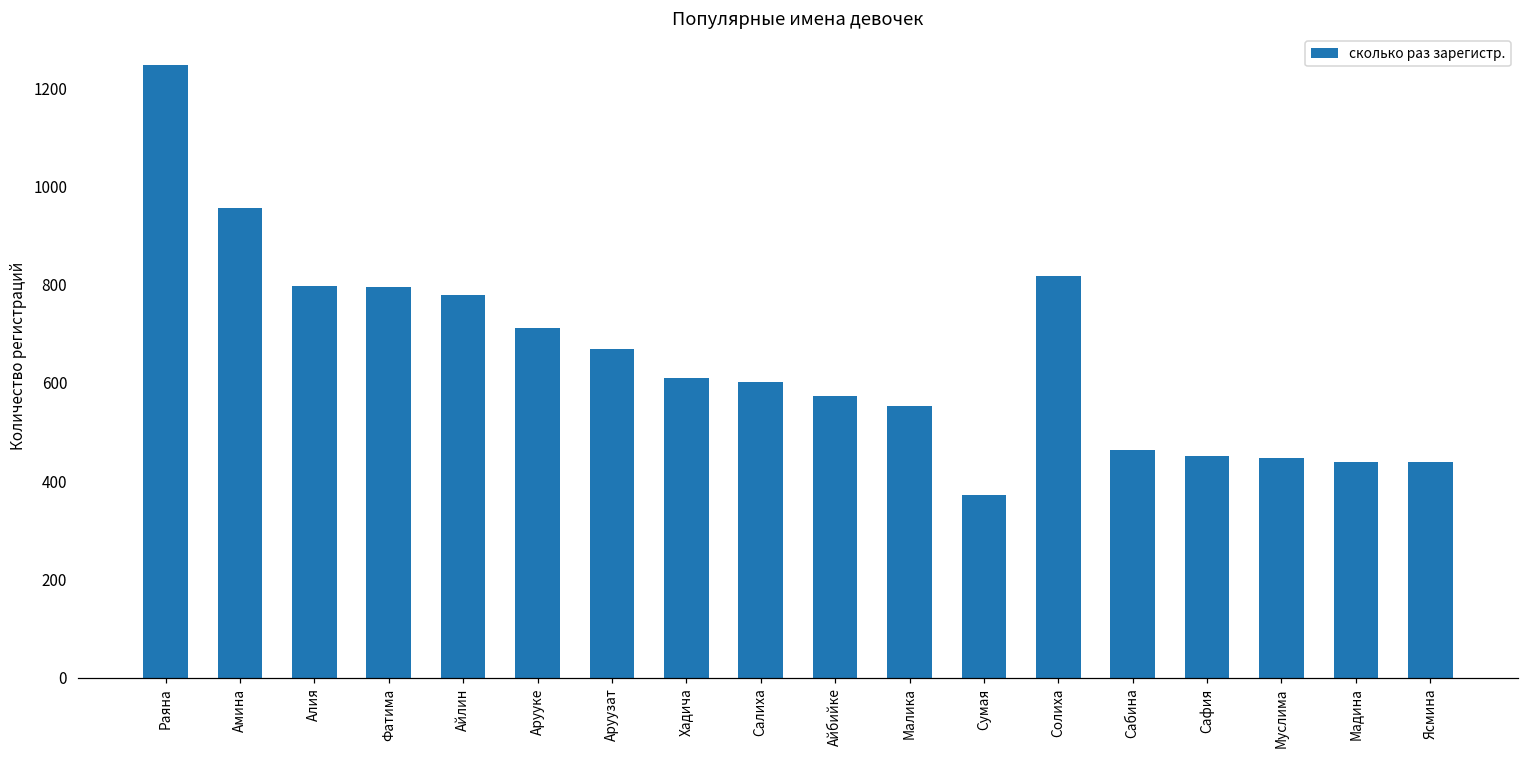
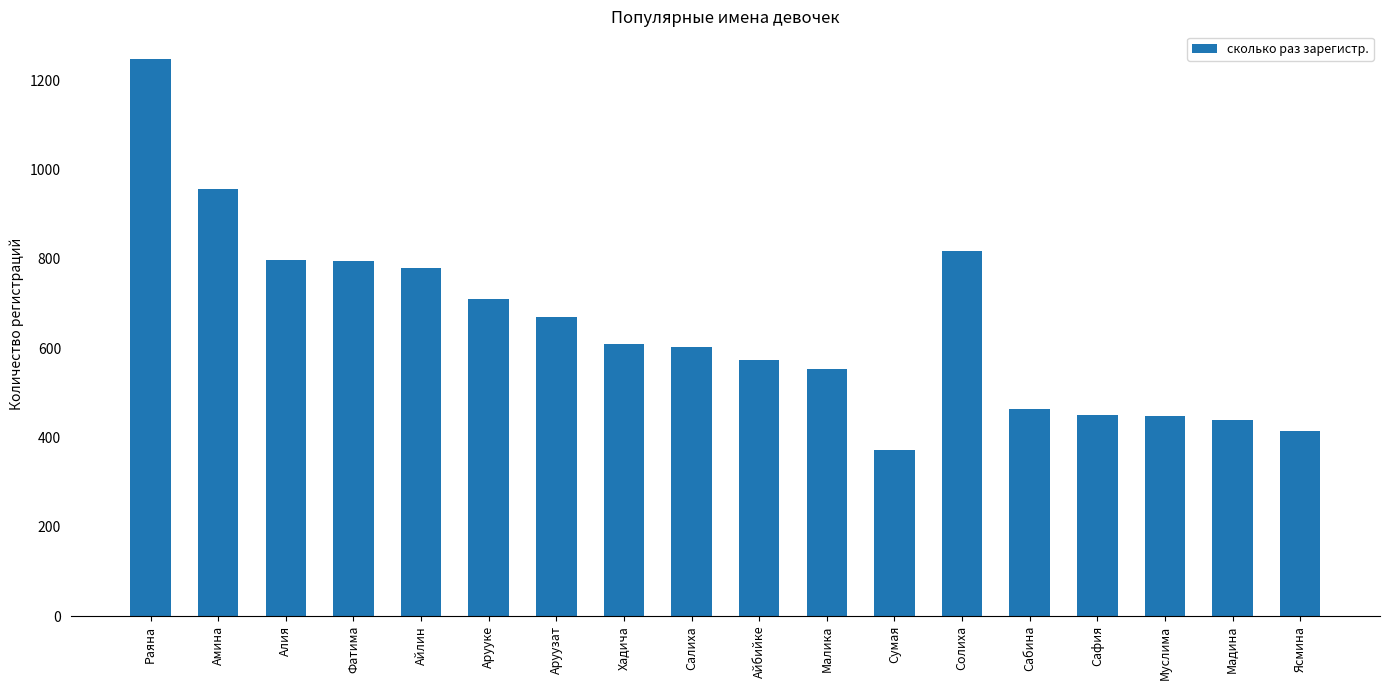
Ясмина: 440 -> 420
